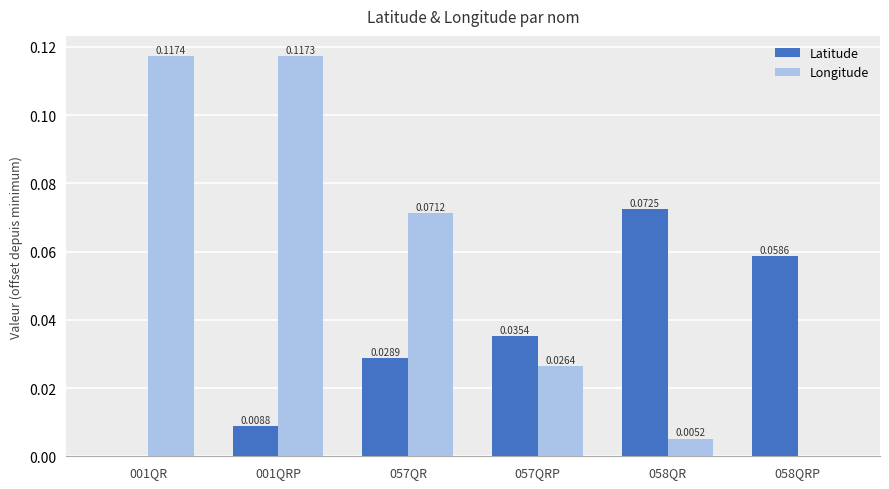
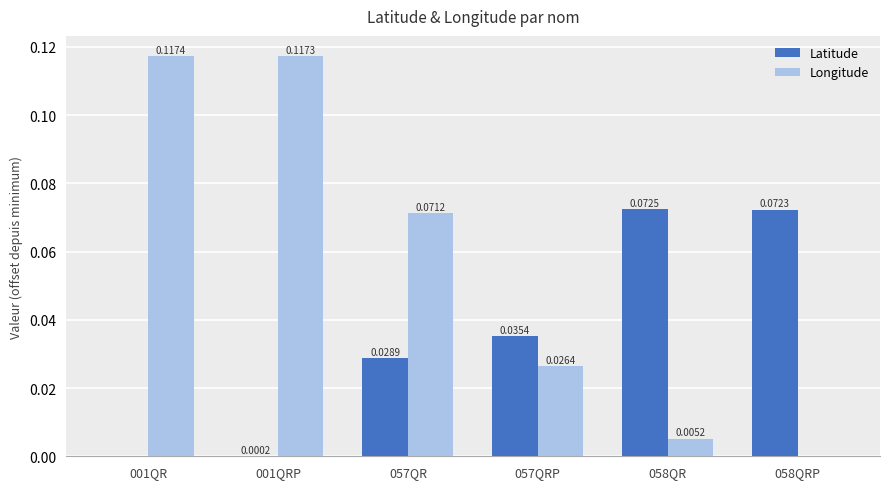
Latitude, 001QRP: 0.0088 -> 0.0002
Latitude, 058QRP: 0.0586 -> 0.0723
